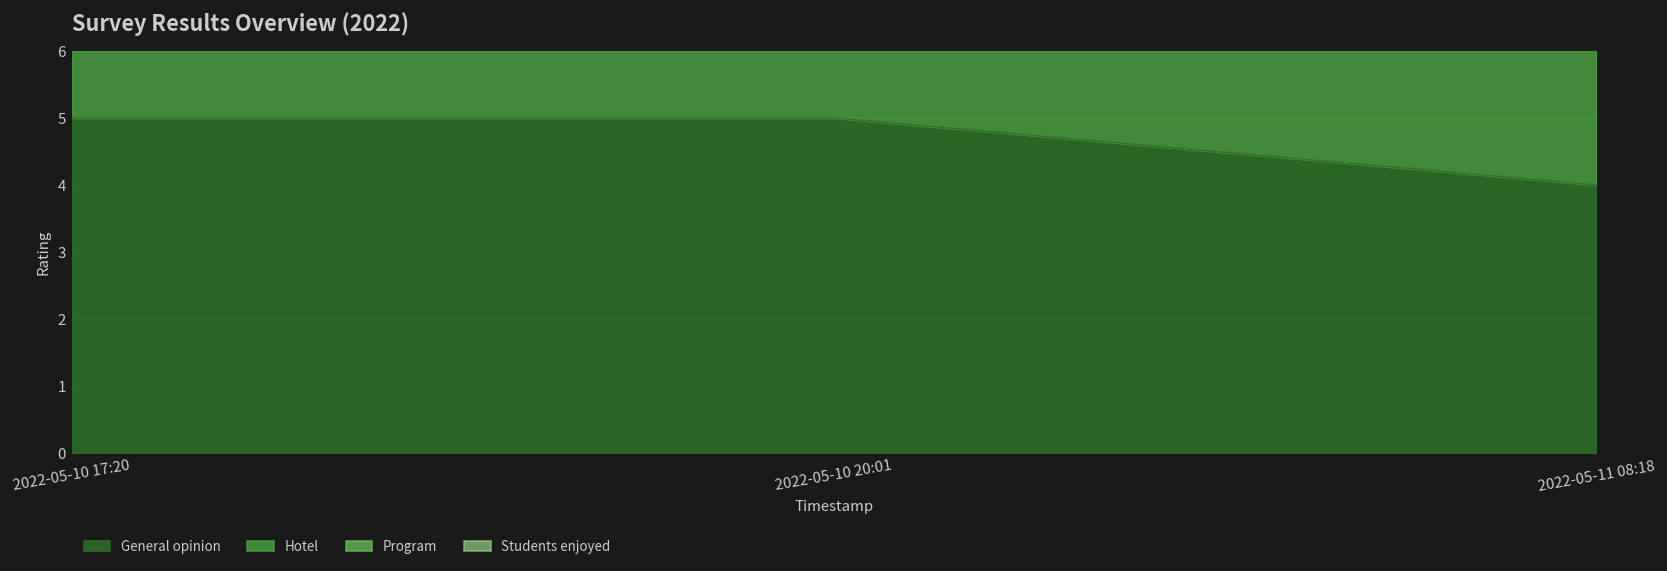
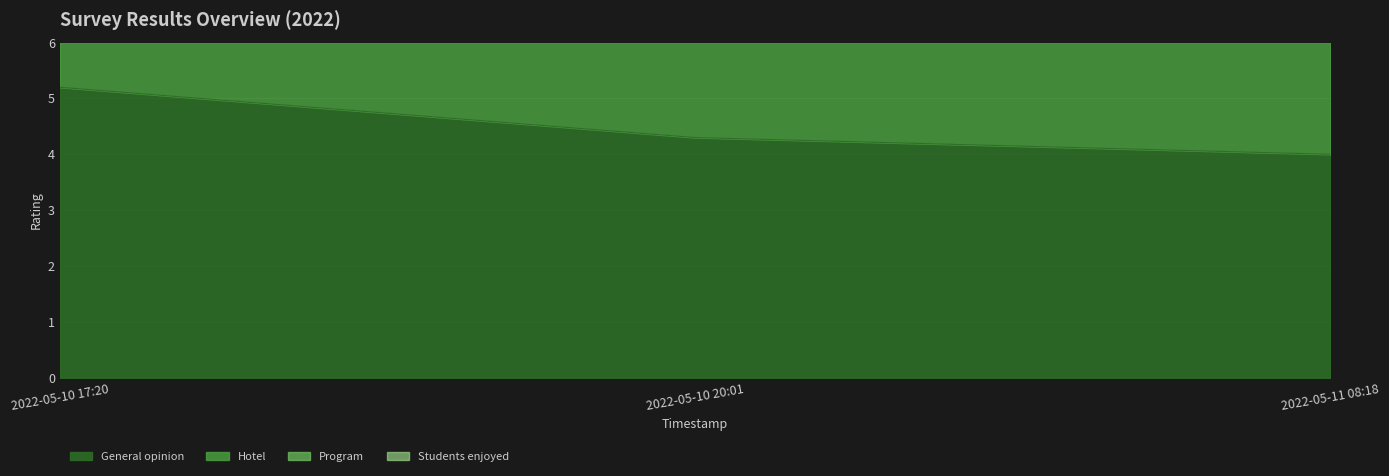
General opinion, 2022-05-10 17:20: 5.0 -> 5.2
General opinion, 2022-05-10 20:01: 5.0 -> 4.3
